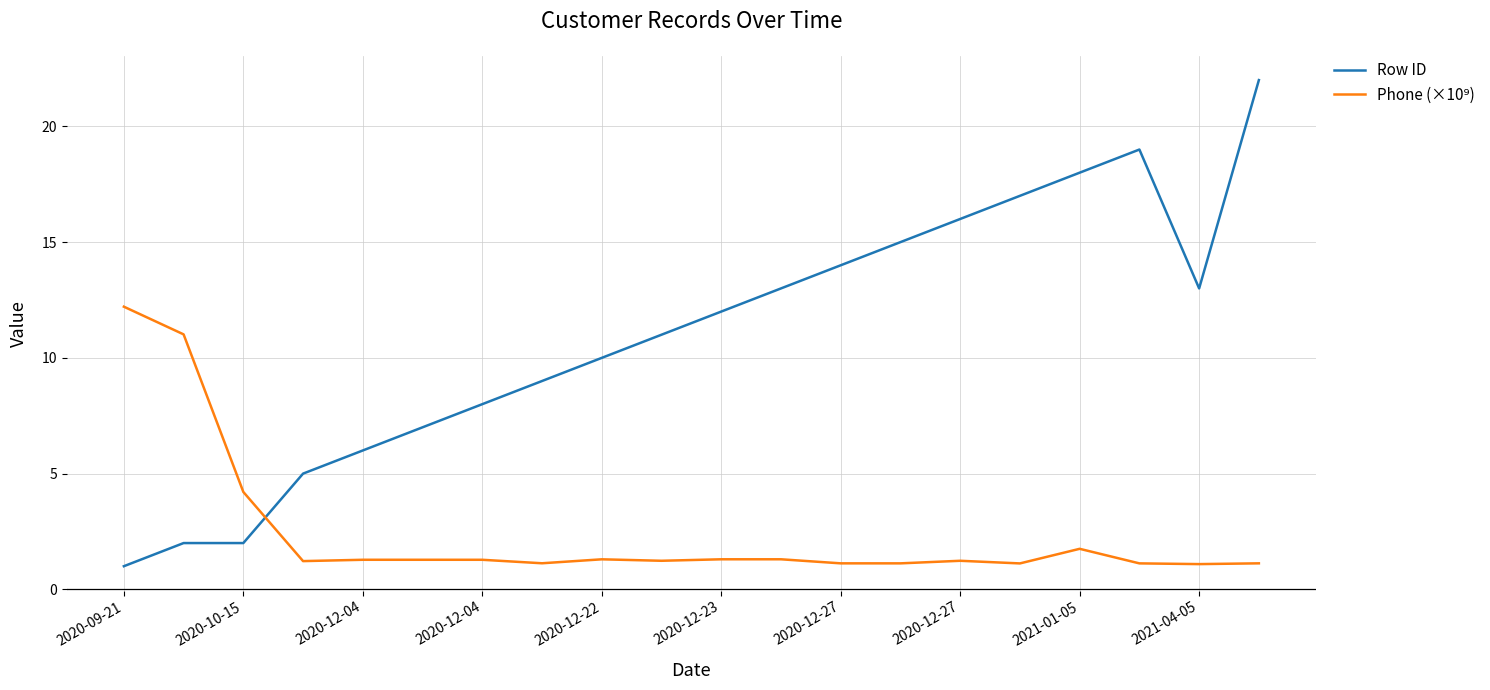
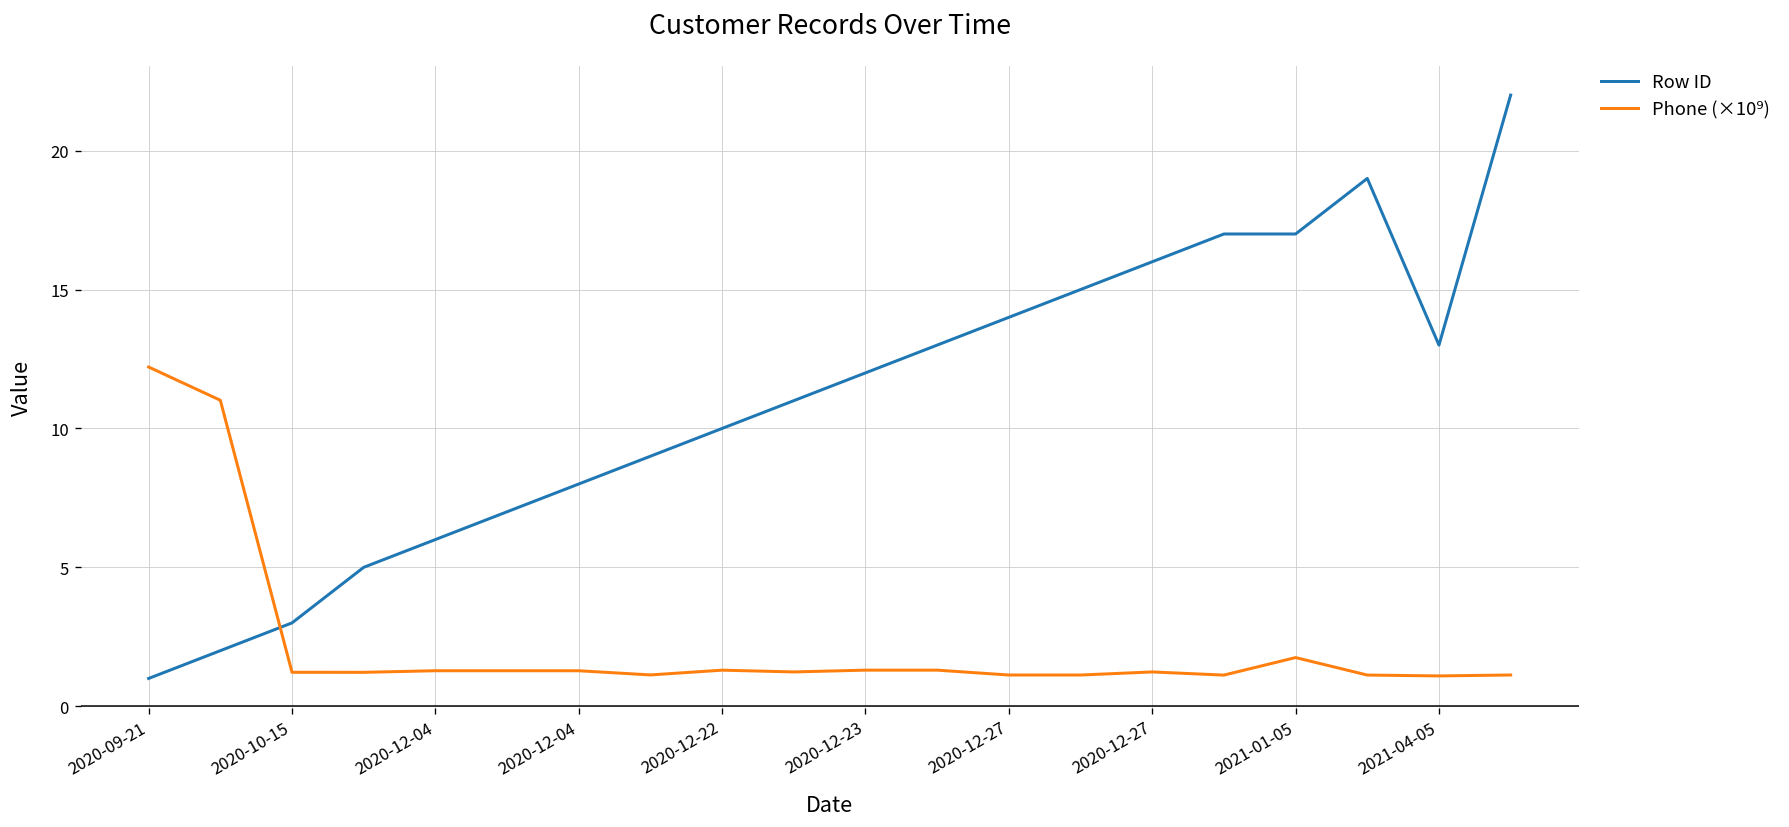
Row ID, 2020-10-15: 2 -> 3
Phone (×10⁹), 2020-10-15: 4.2 -> 1.2
Row ID, 2021-01-05: 18 -> 17
